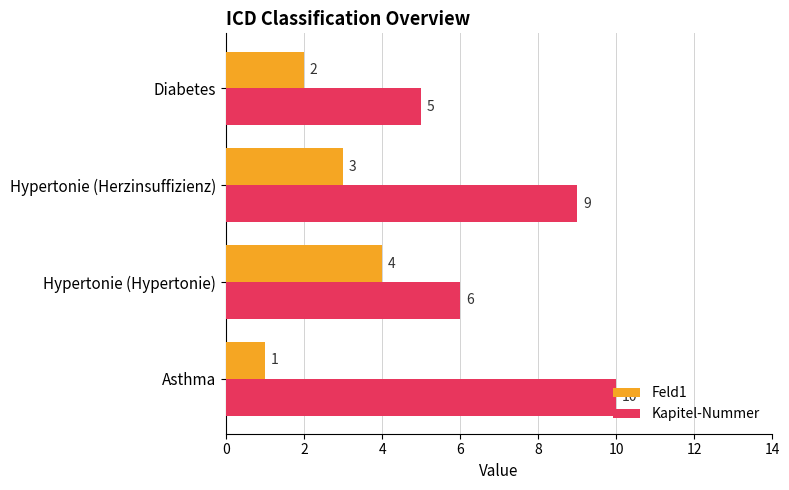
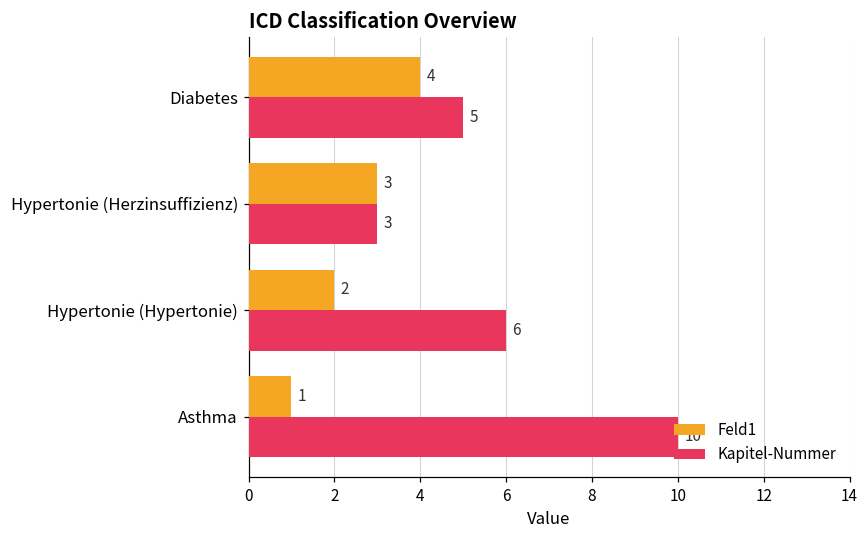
Feld1, Diabetes: 2 -> 4
Kapitel-Nummer, Hypertonie (Herzinsuffizienz): 9 -> 3
Feld1, Hypertonie (Hypertonie): 4 -> 2
